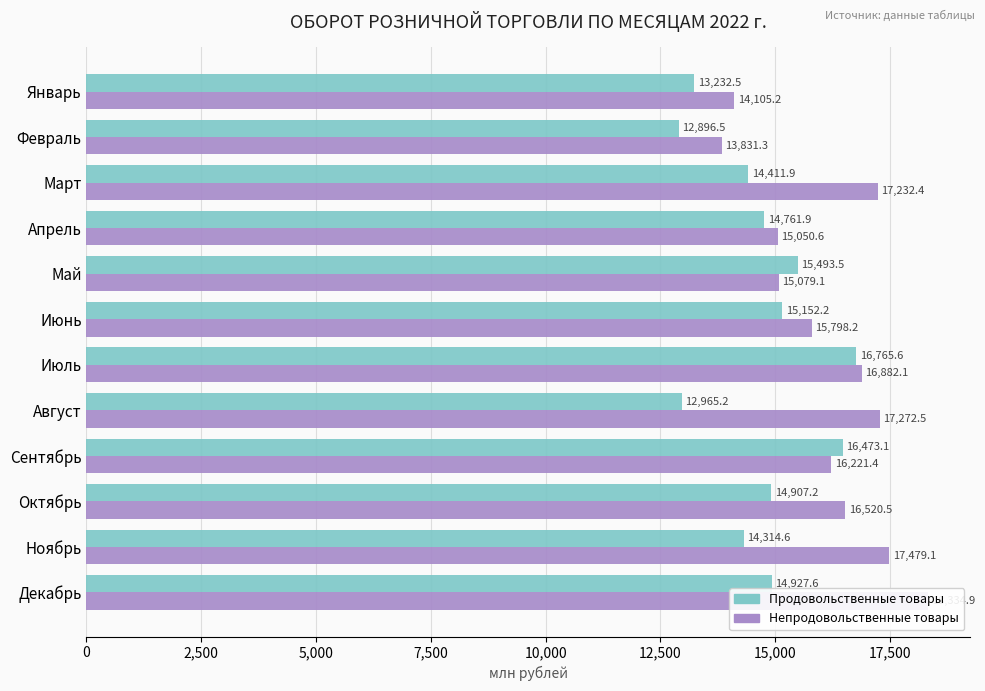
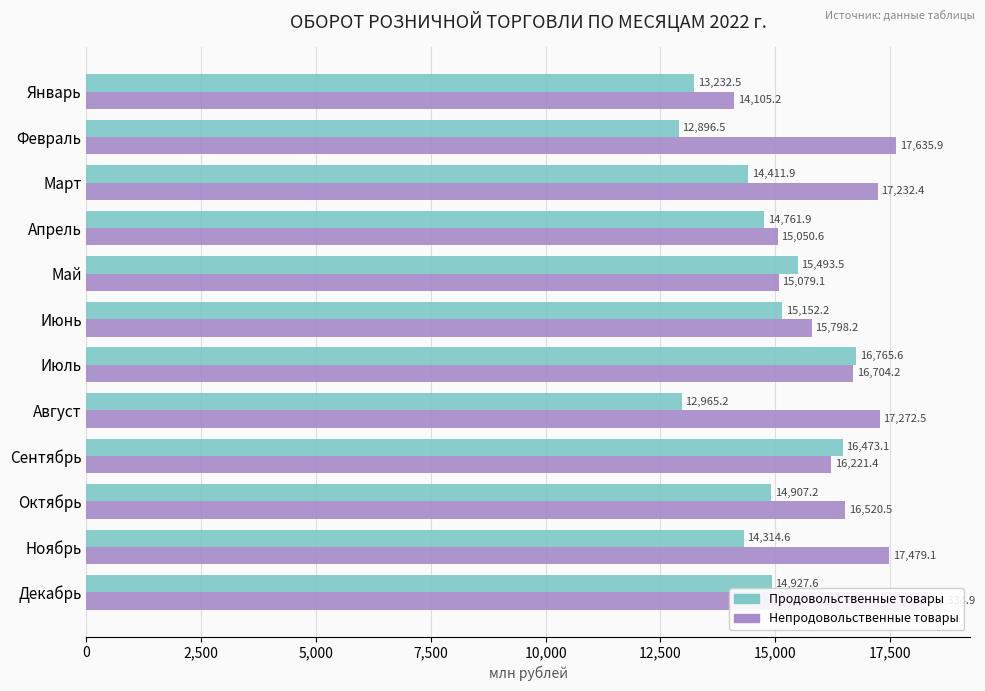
Непродовольственные товары, Февраль: 13,831.3 -> 17,635.9
Непродовольственные товары, Июль: 16,882.1 -> 16,704.2
